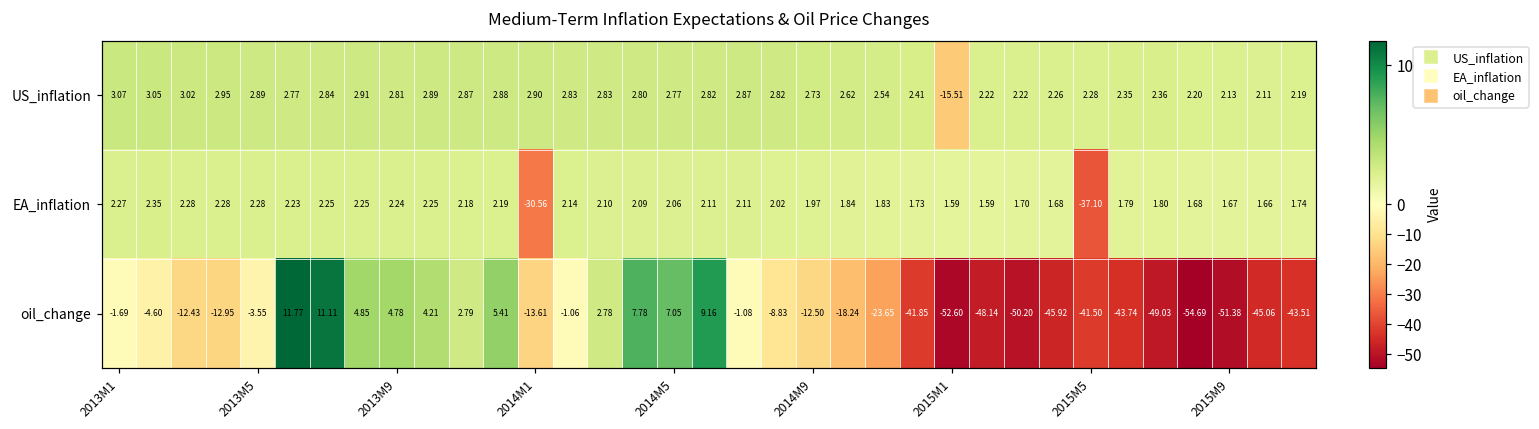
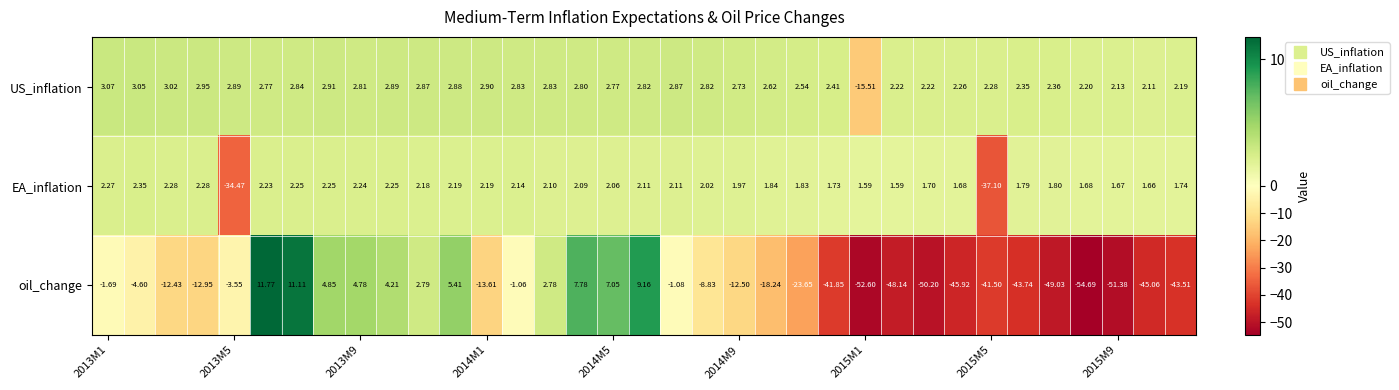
EA_inflation, 2013M5: 2.28 -> -34.47
EA_inflation, 2014M1: -30.56 -> 2.19
